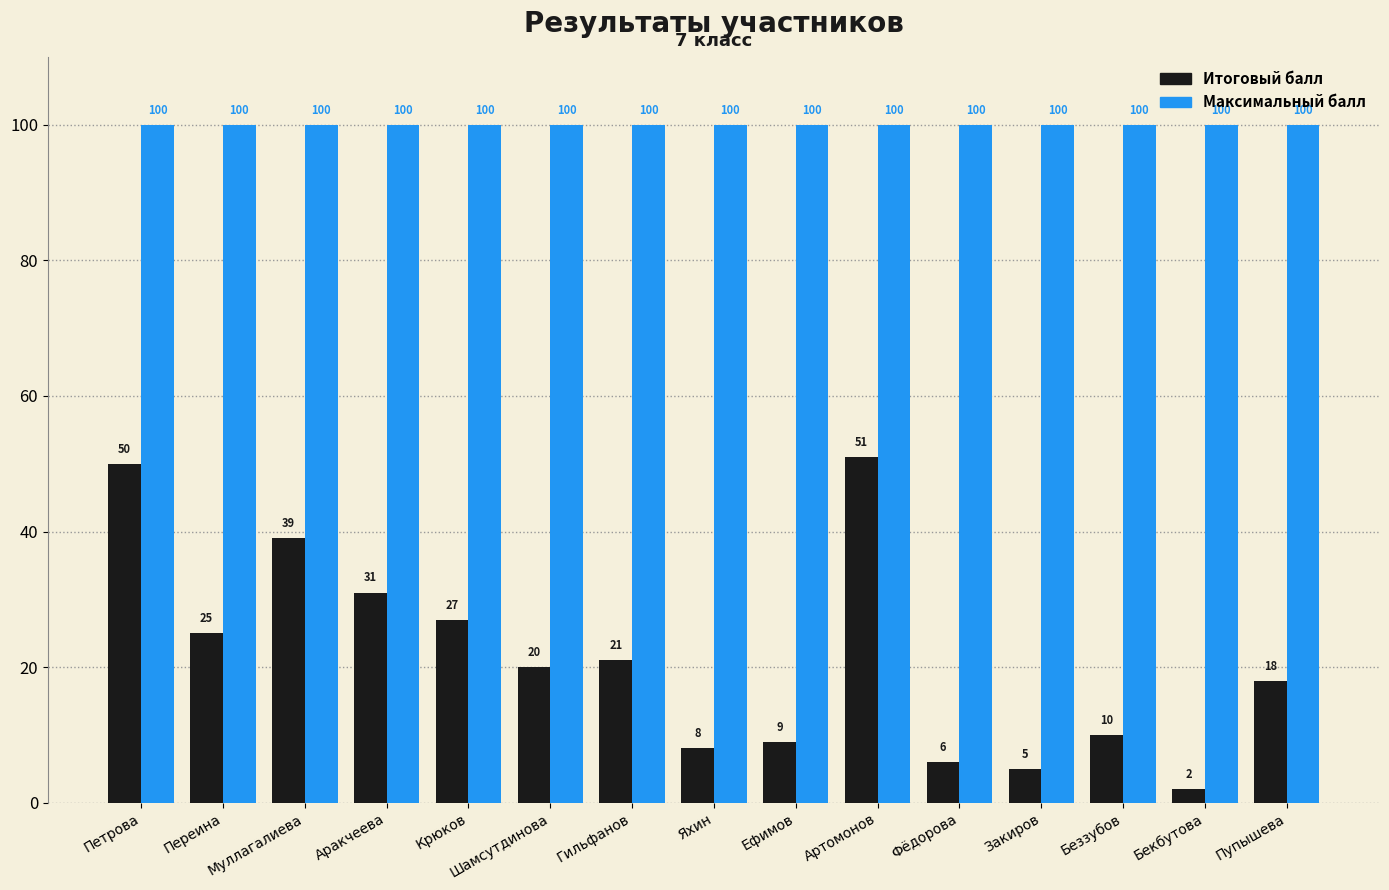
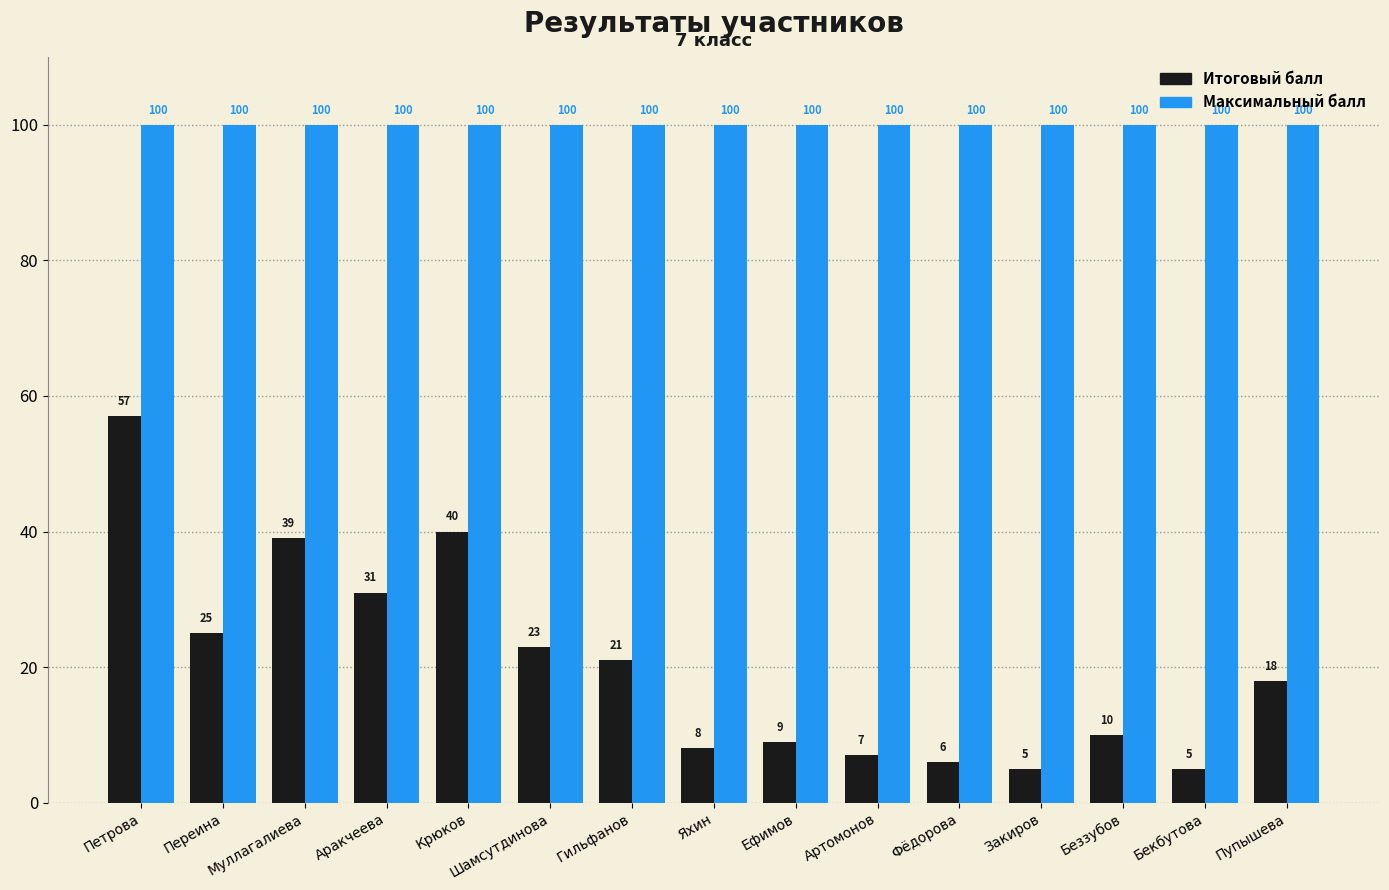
Итоговый балл, Петрова: 50 -> 57
Итоговый балл, Крюков: 27 -> 40
Итоговый балл, Шамсутдинова: 20 -> 23
Итоговый балл, Артомонов: 51 -> 7
Итоговый балл, Бекбутова: 2 -> 5
